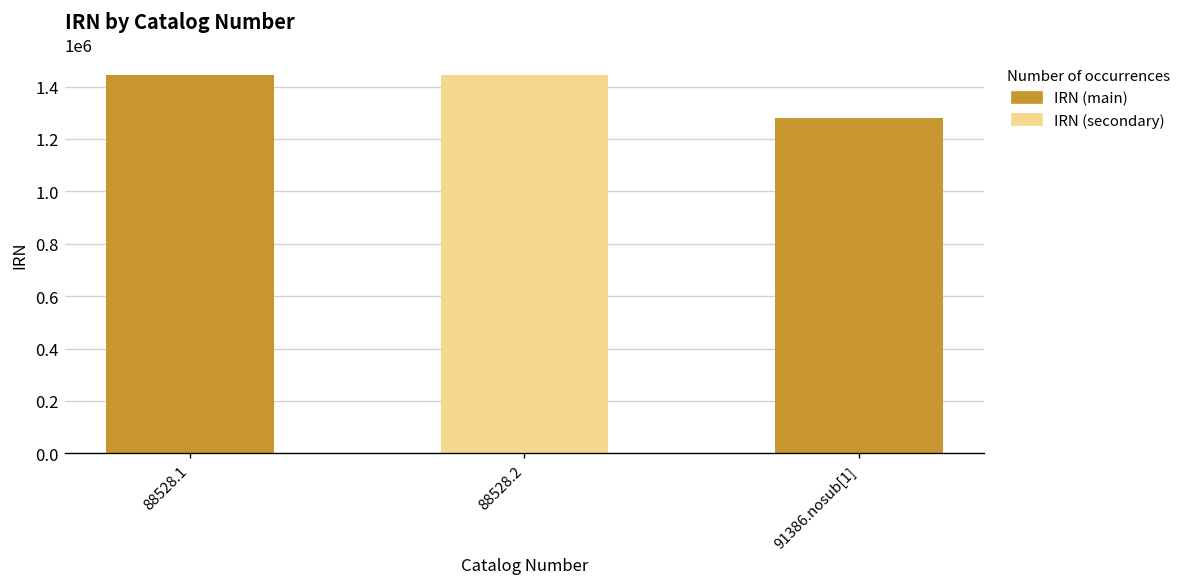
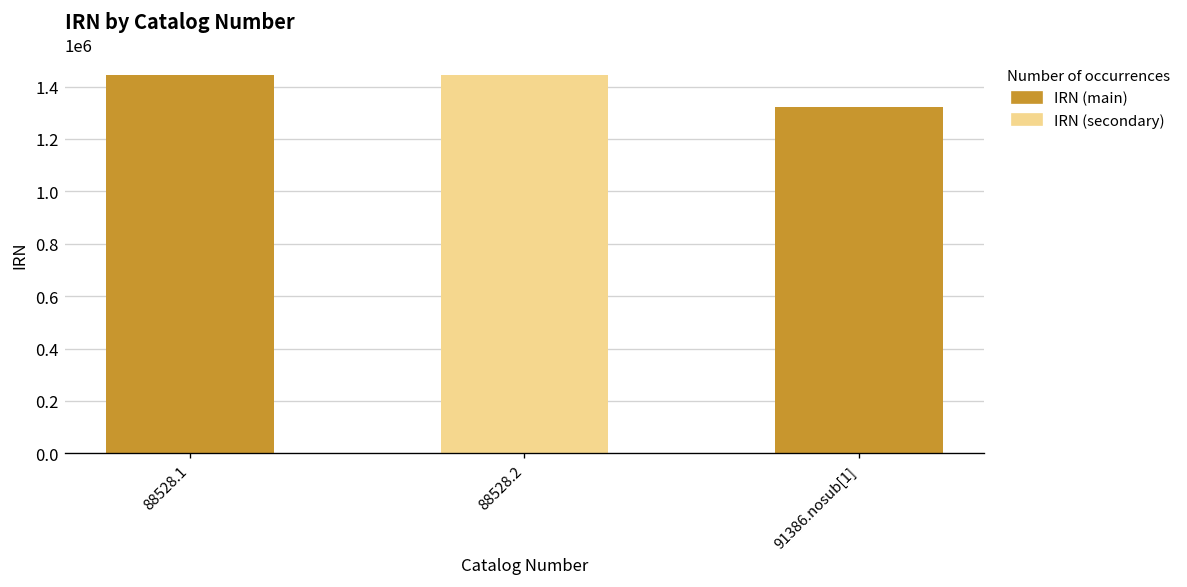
91386.nosub[1]: 1280000 -> 1320000
